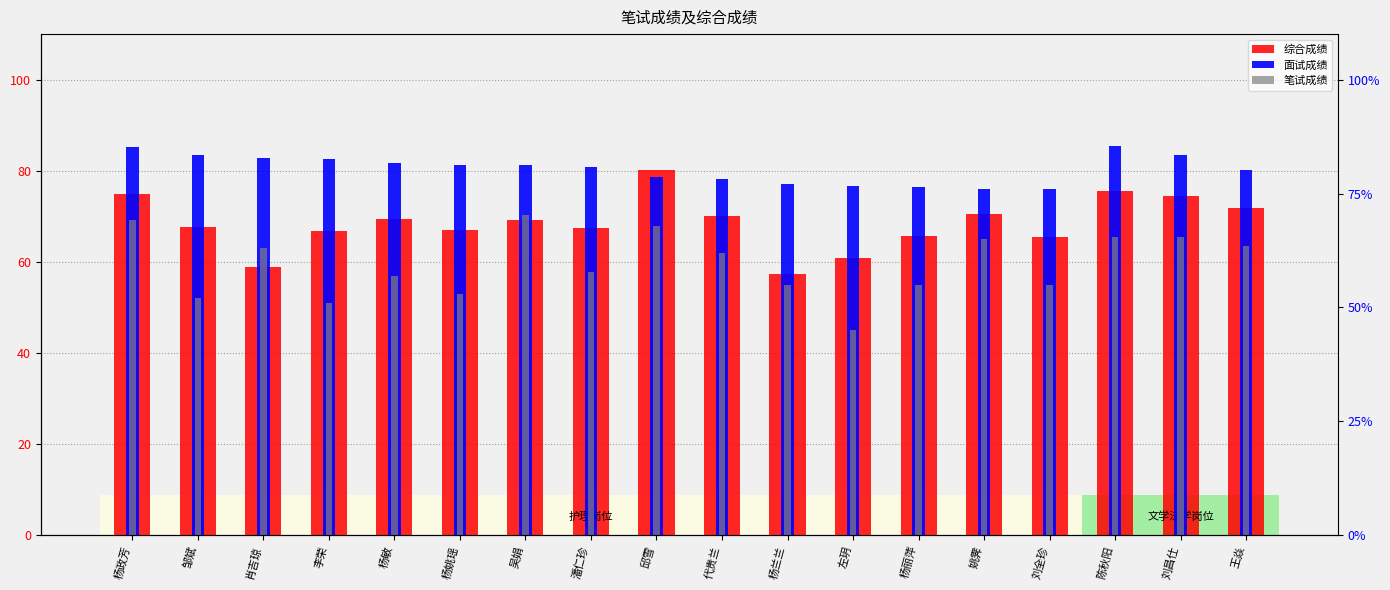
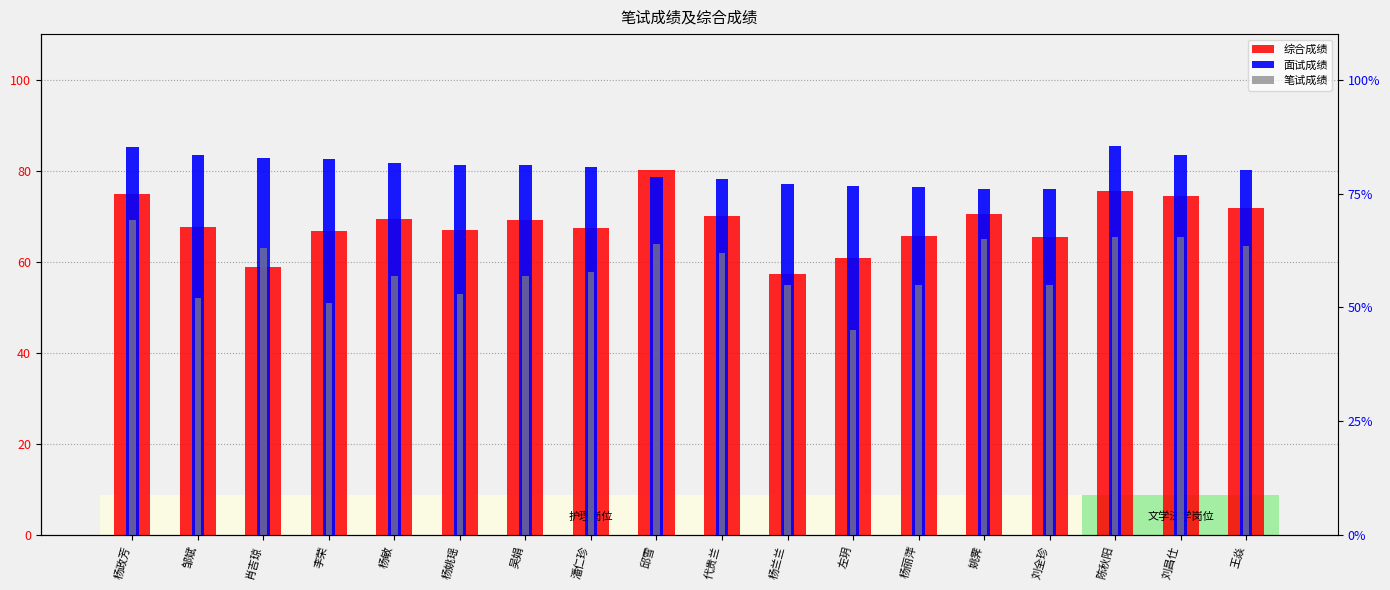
笔试成绩, 吴娟: 70 -> 57
笔试成绩, 邱雪: 68 -> 64
